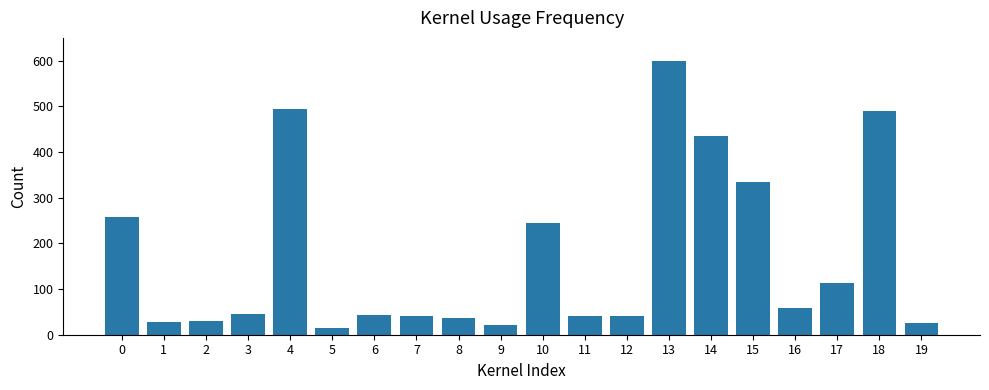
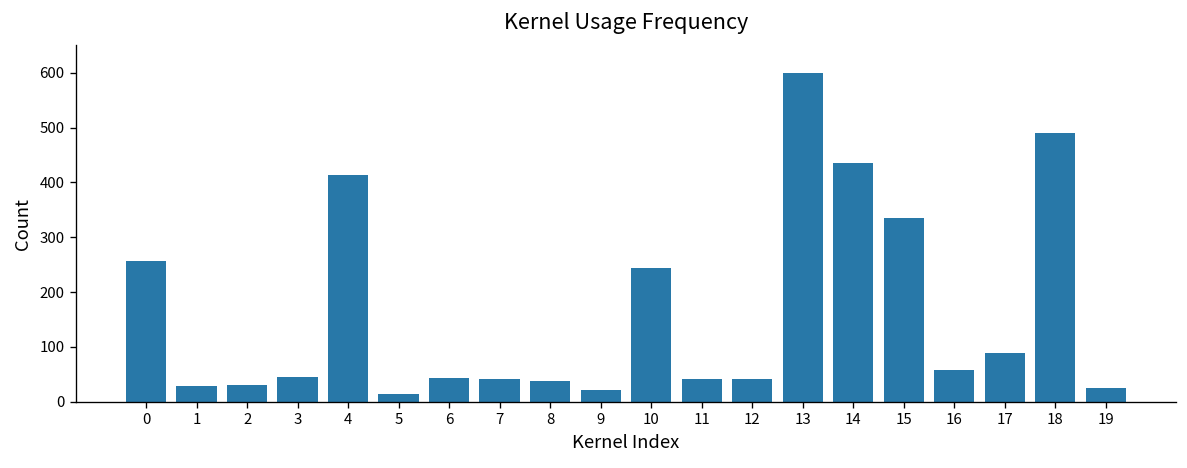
4: 490 -> 410
17: 110 -> 90
